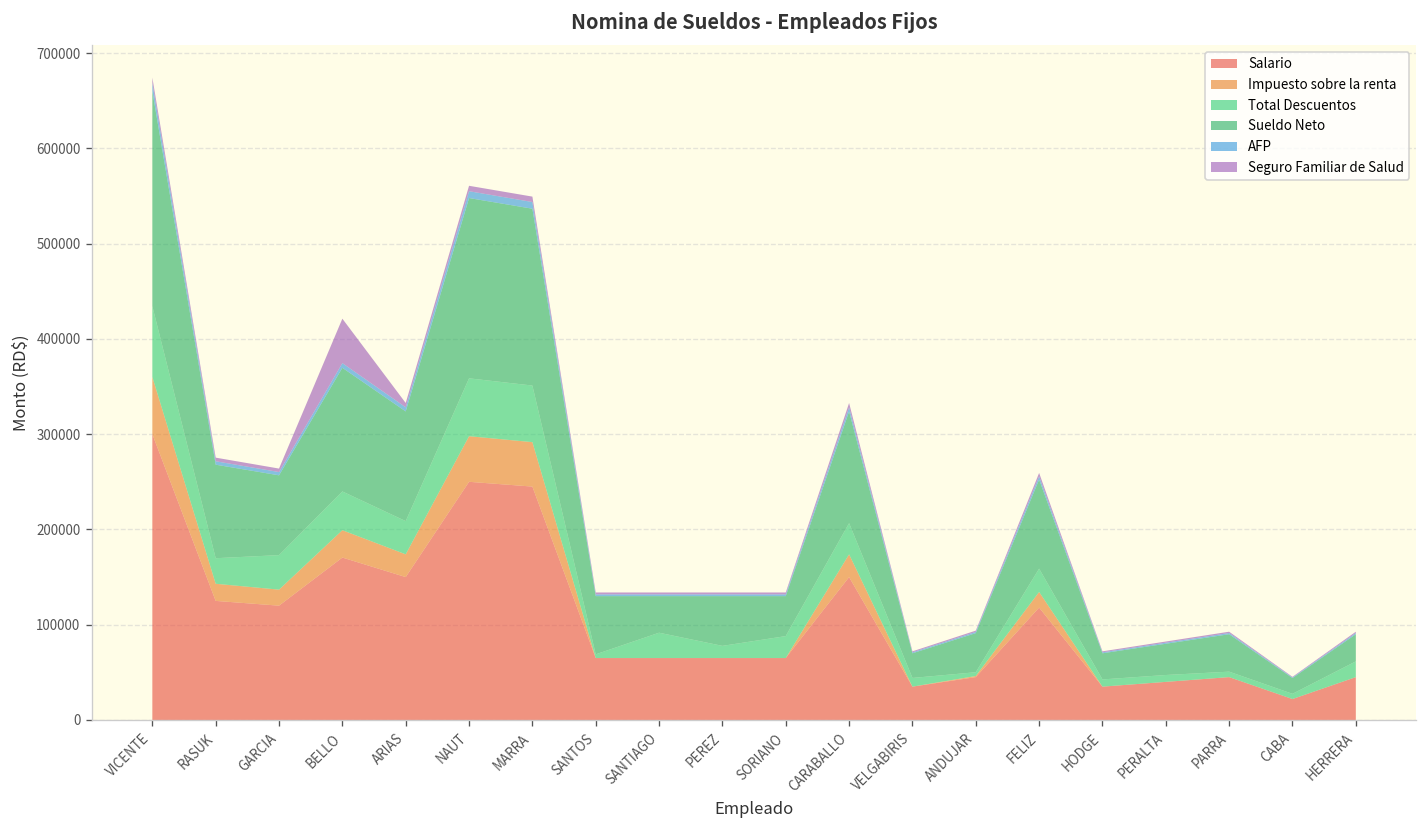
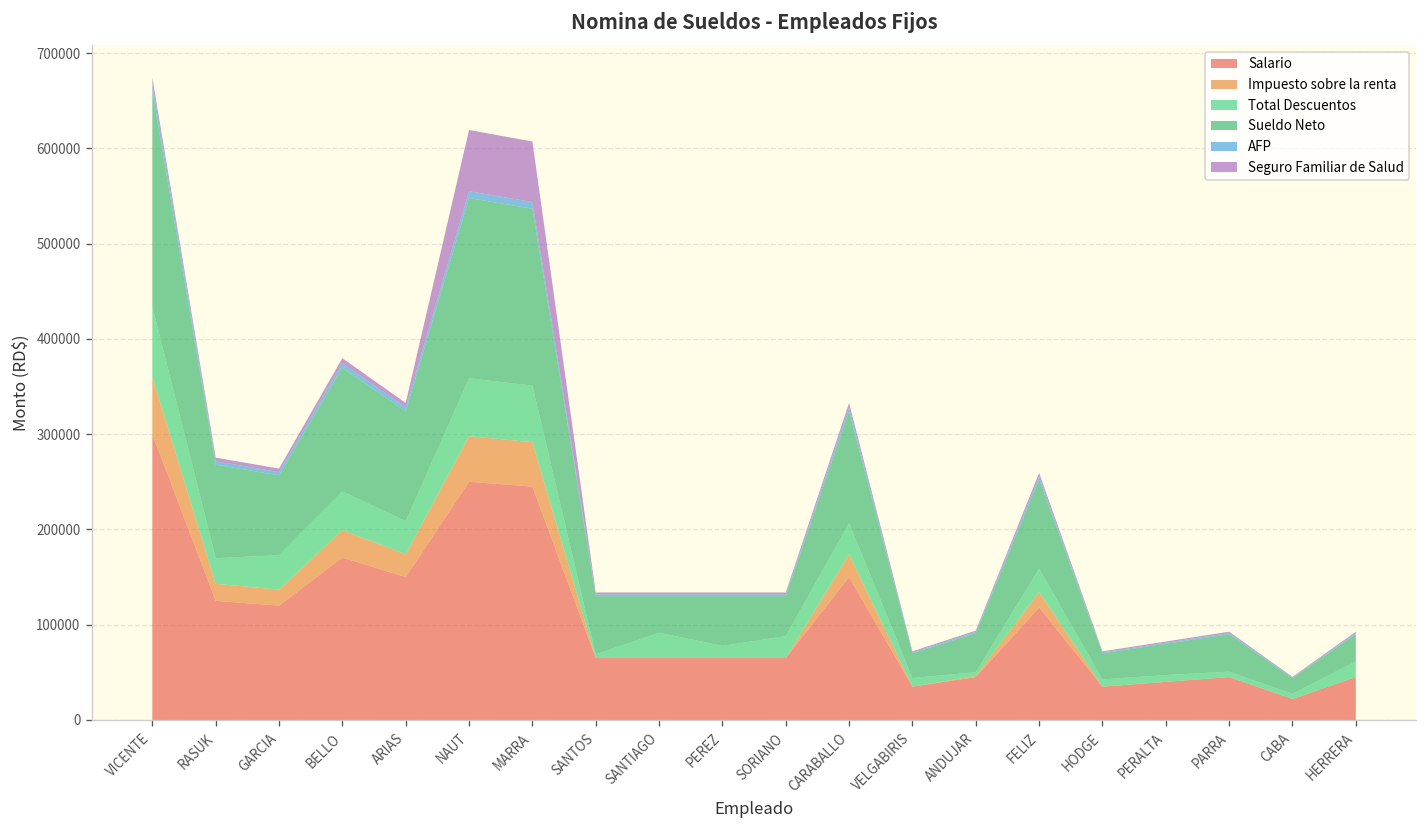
Seguro Familiar de Salud, BELLO: 50000 -> 10000
Seguro Familiar de Salud, NAUT: 10000 -> 60000
Seguro Familiar de Salud, MARRA: 10000 -> 60000
